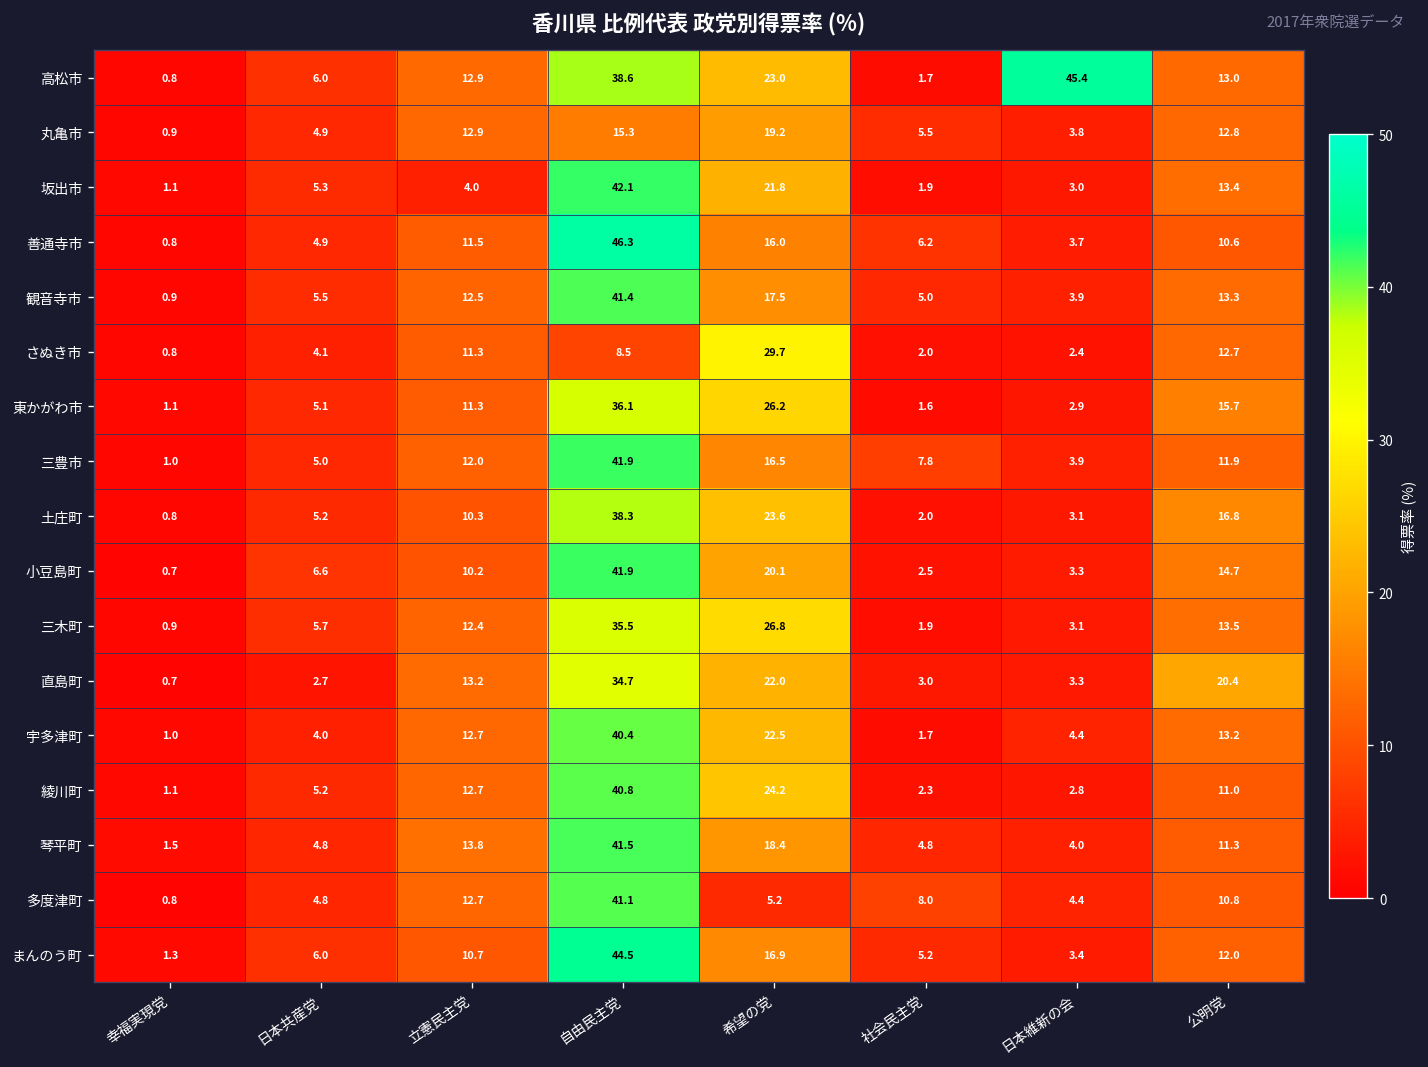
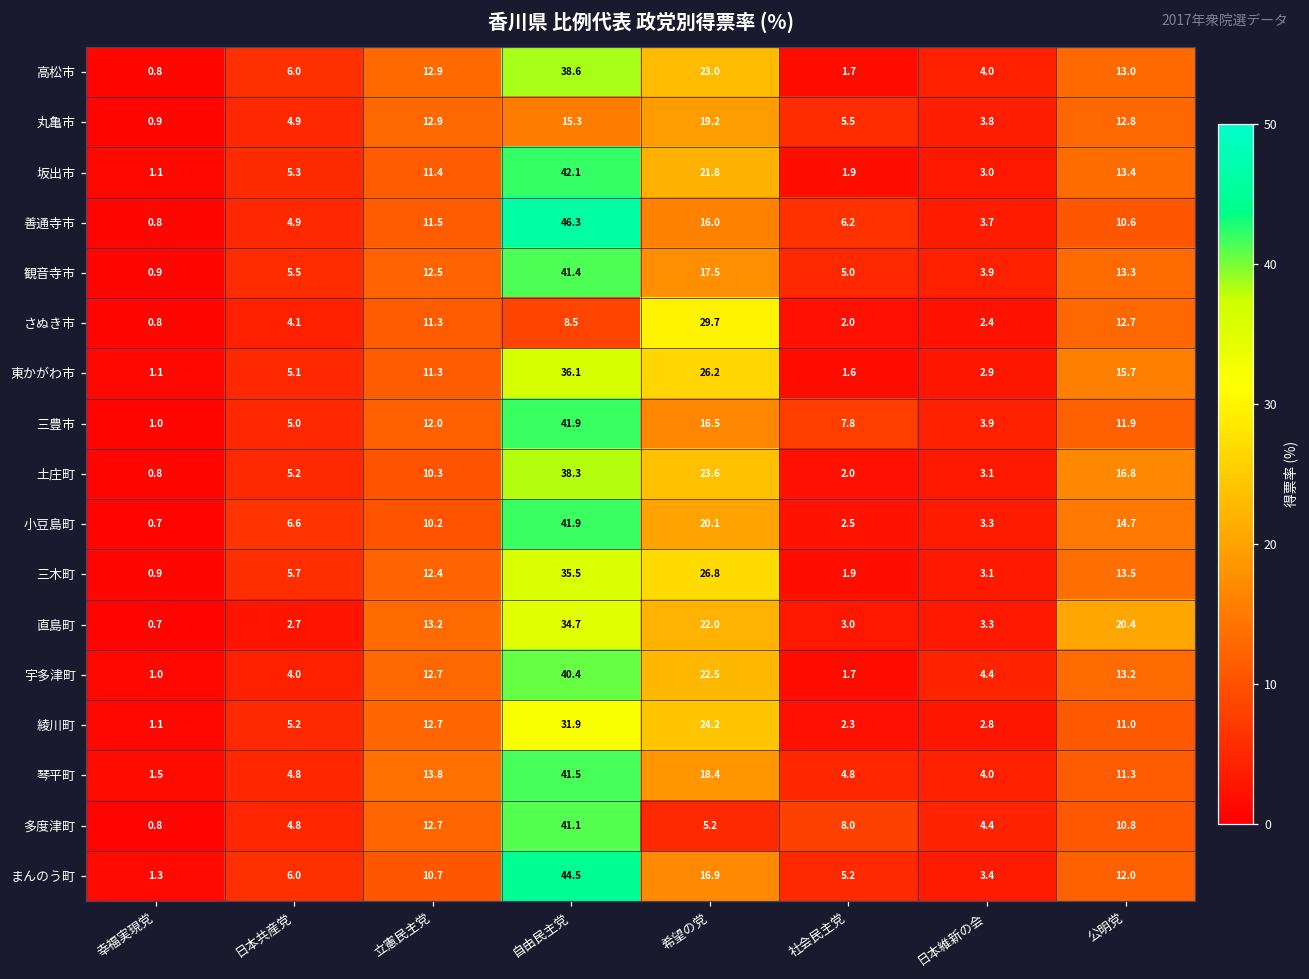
高松市, 日本維新の会: 45.4 -> 4.0
坂出市, 立憲民主党: 4.0 -> 11.4
綾川町, 自由民主党: 40.8 -> 31.9
